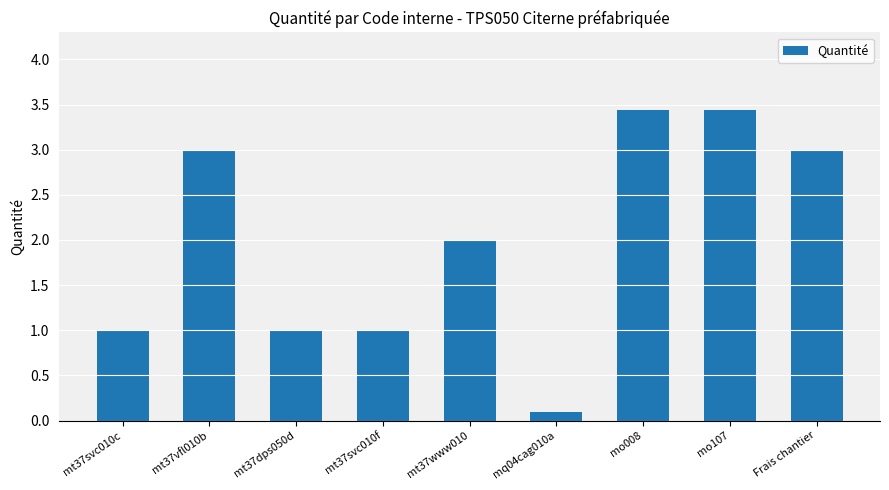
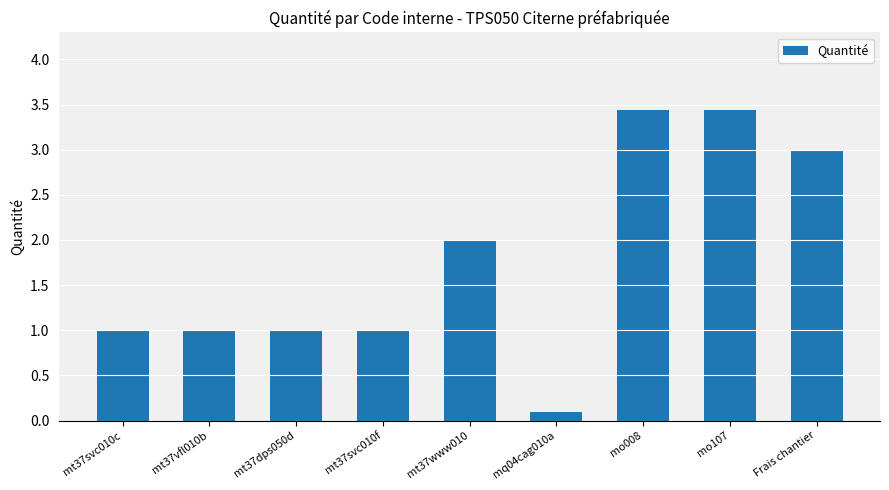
mt37vfl010b: 3 -> 1
